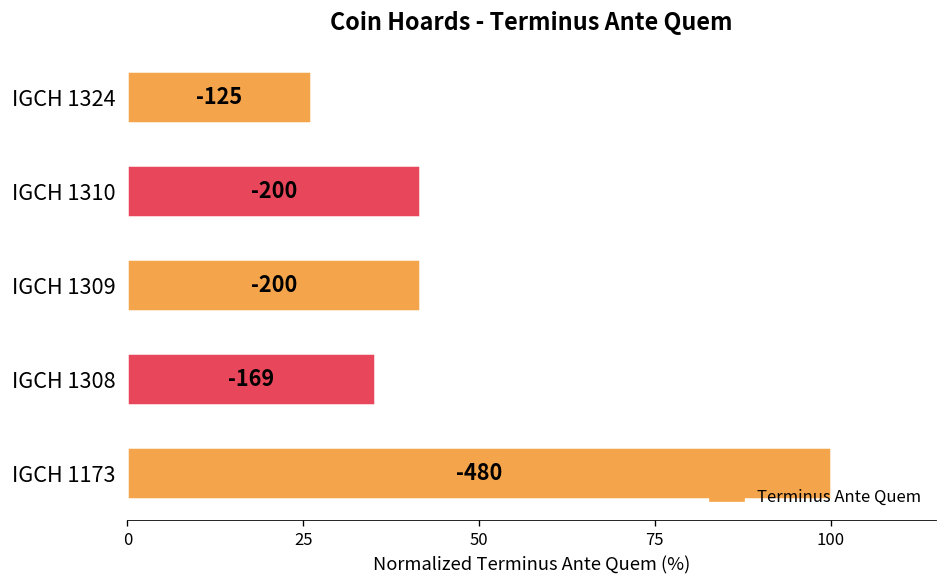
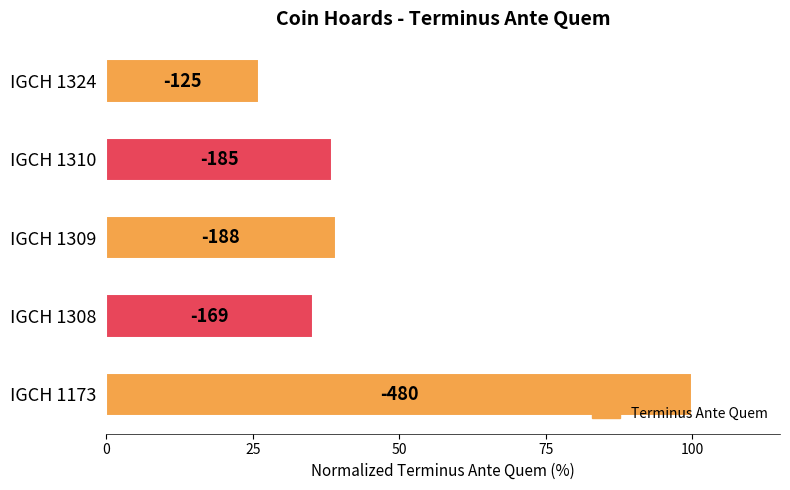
IGCH 1310: -200 -> -185
IGCH 1309: -200 -> -188
